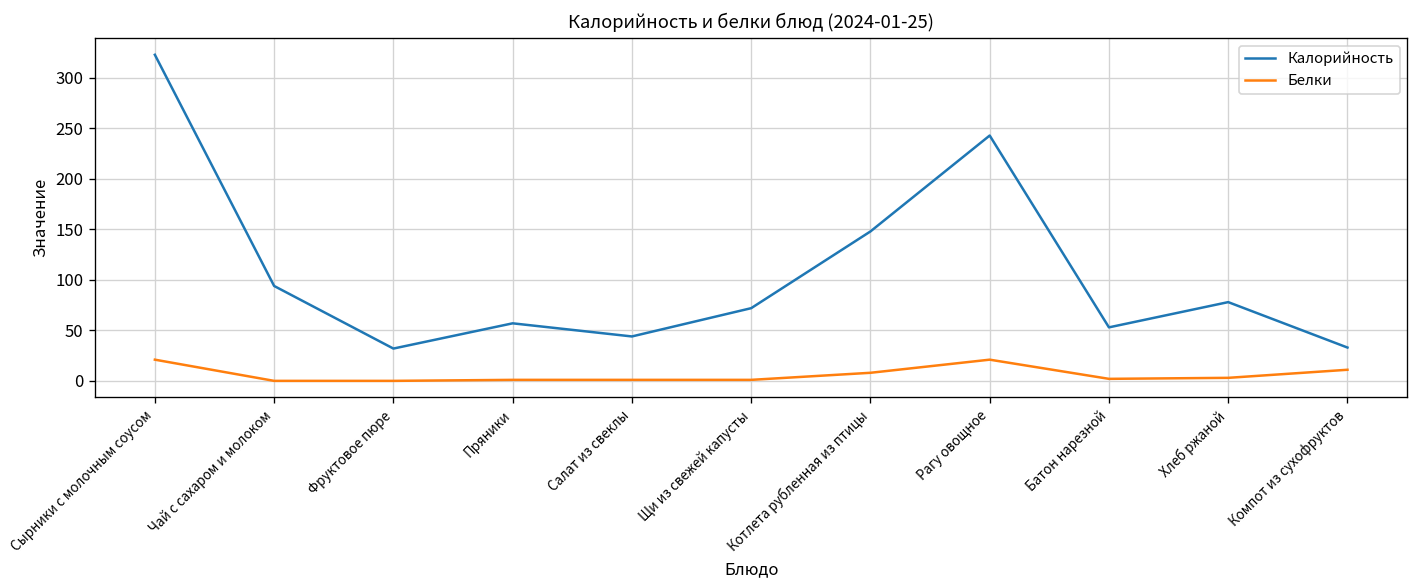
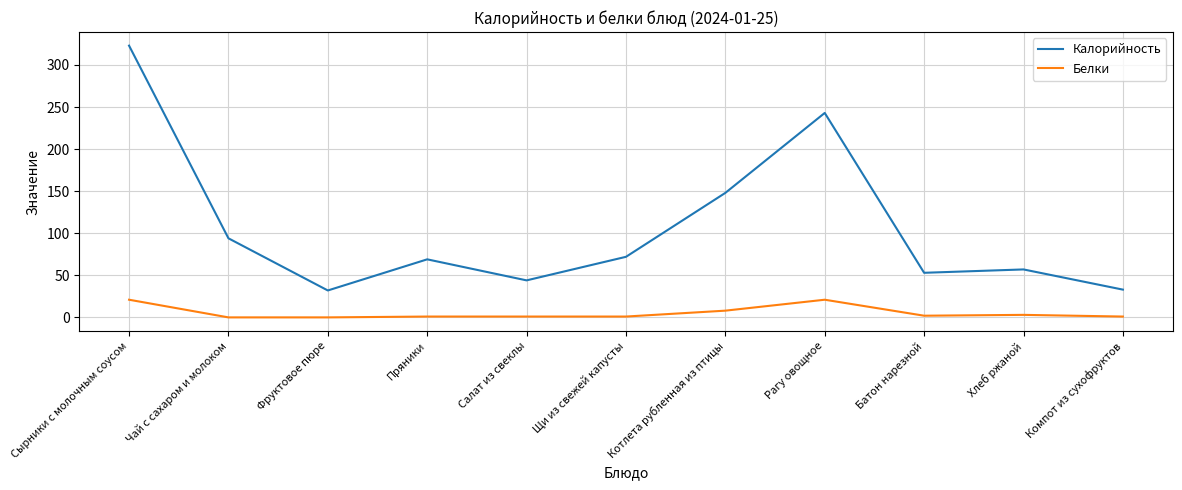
Калорийность, Пряники: 60 -> 70
Калорийность, Хлеб ржаной: 80 -> 60
Белки, Компот из сухофруктов: 10 -> 0
